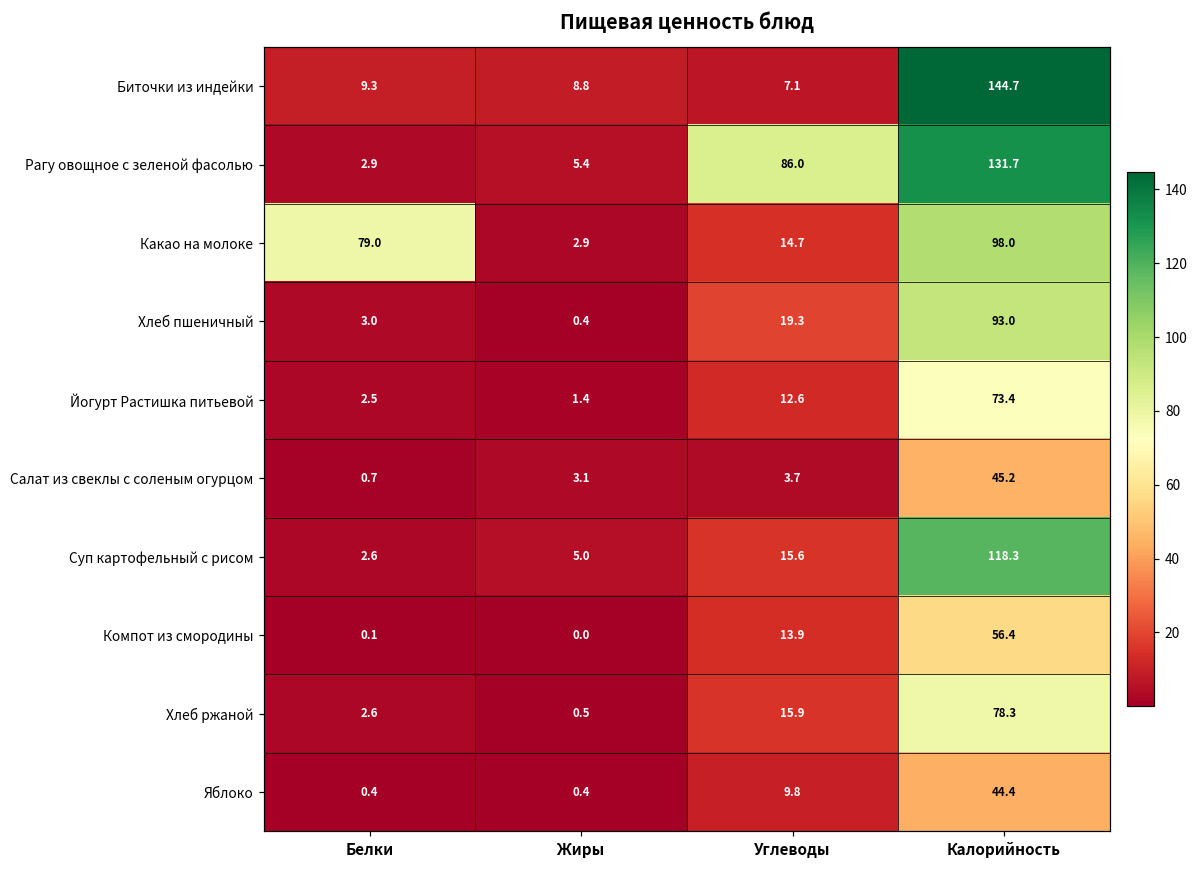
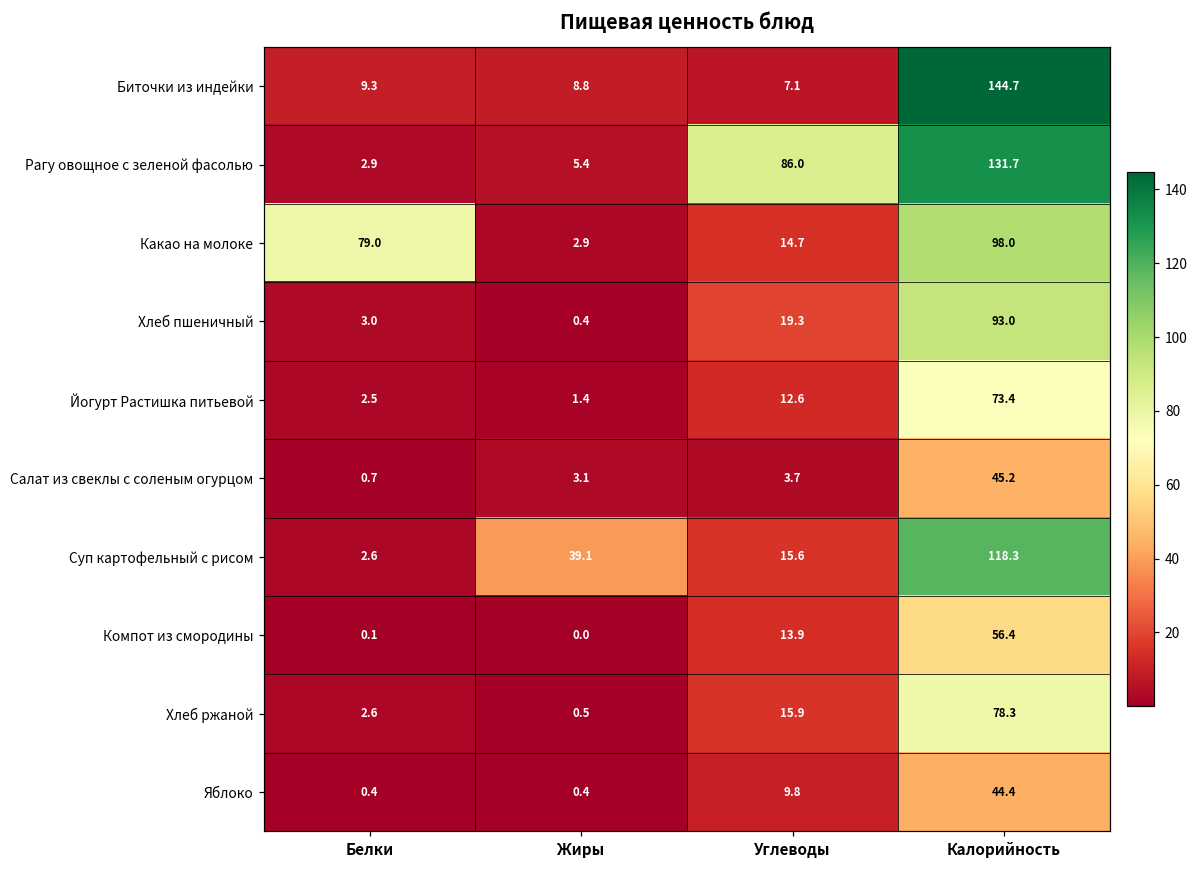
Суп картофельный с рисом, Жиры: 5.0 -> 39.1
